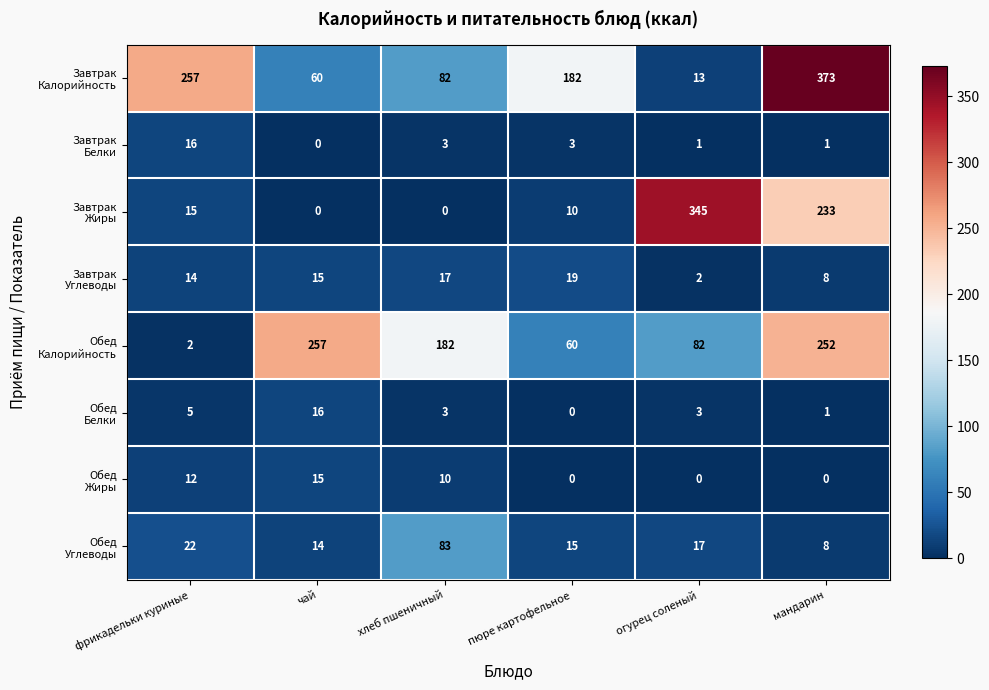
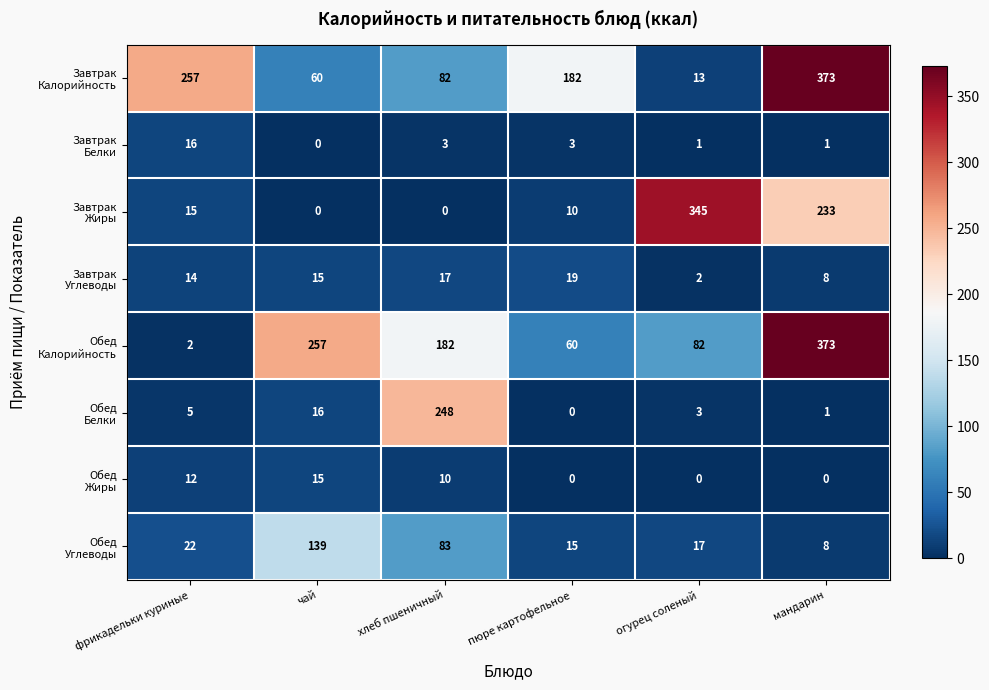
Обед Калорийность, мандарин: 252 -> 373
Обед Белки, хлеб пшеничный: 3 -> 248
Обед Углеводы, чай: 14 -> 139
